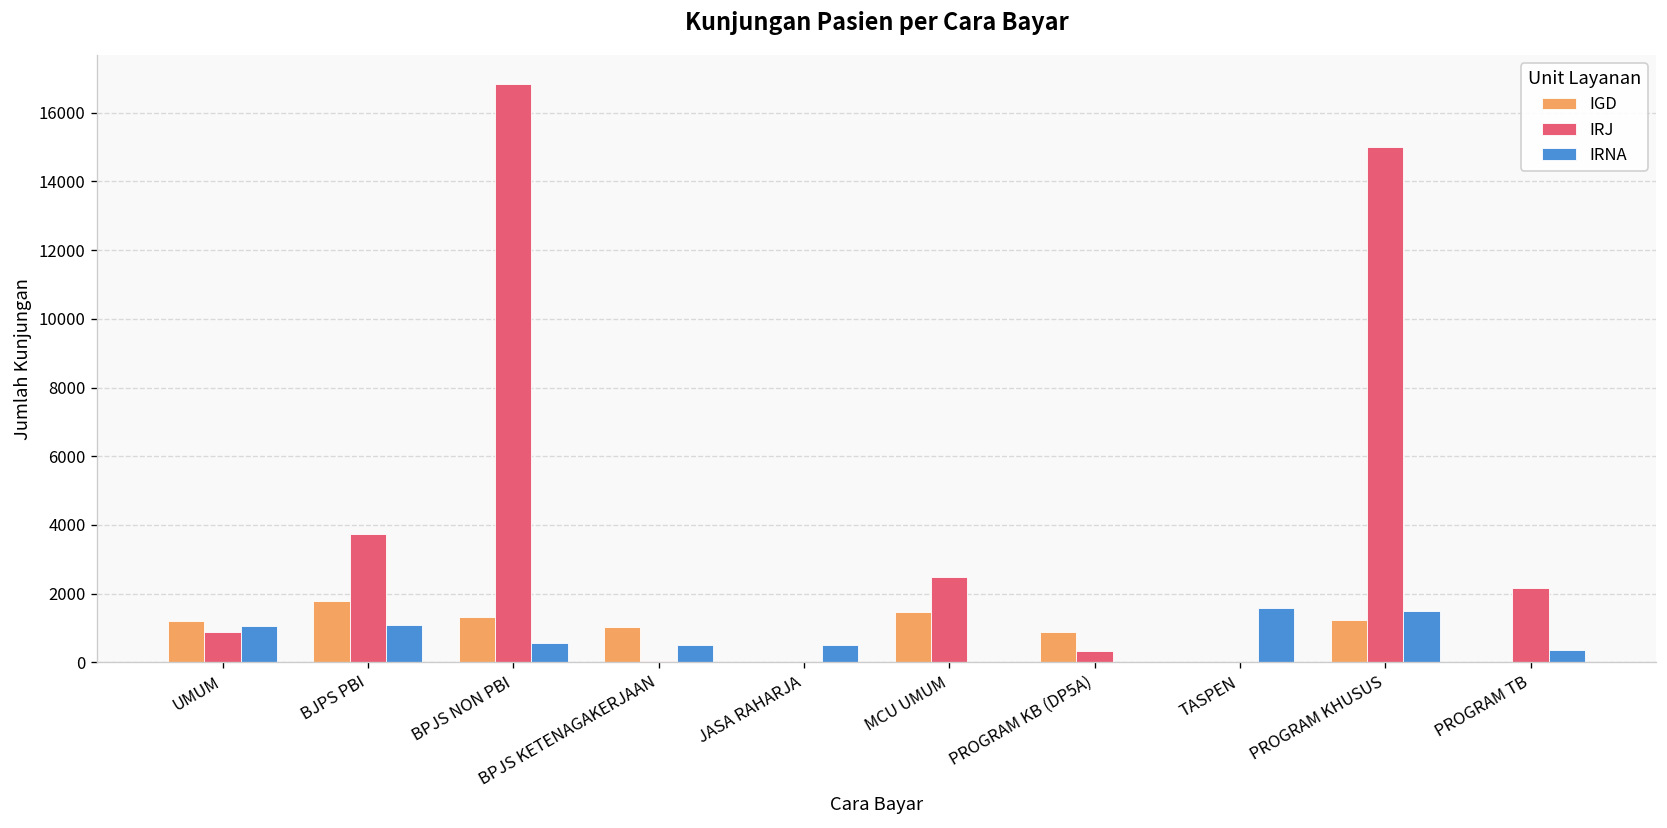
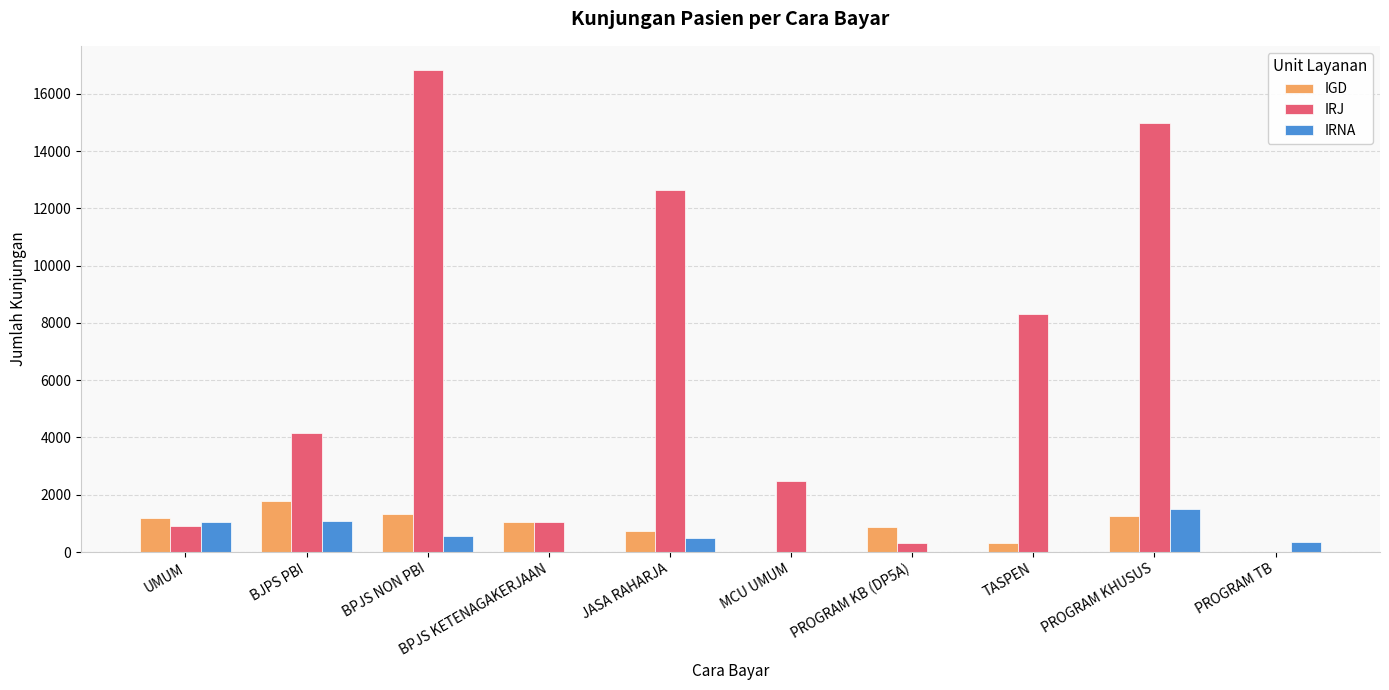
IRJ, BJPS PBI: 3700 -> 4200
IRJ, BPJS KETENAGAKERJAAN: 0 -> 1000
IRNA, BPJS KETENAGAKERJAAN: 500 -> 0
IGD, JASA RAHARJA: 0 -> 700
IRJ, JASA RAHARJA: 0 -> 12600
IGD, MCU UMUM: 1500 -> 0
IGD, TASPEN: 0 -> 300
IRJ, TASPEN: 0 -> 8300
IRNA, TASPEN: 1600 -> 0
IRJ, PROGRAM TB: 2200 -> 0
